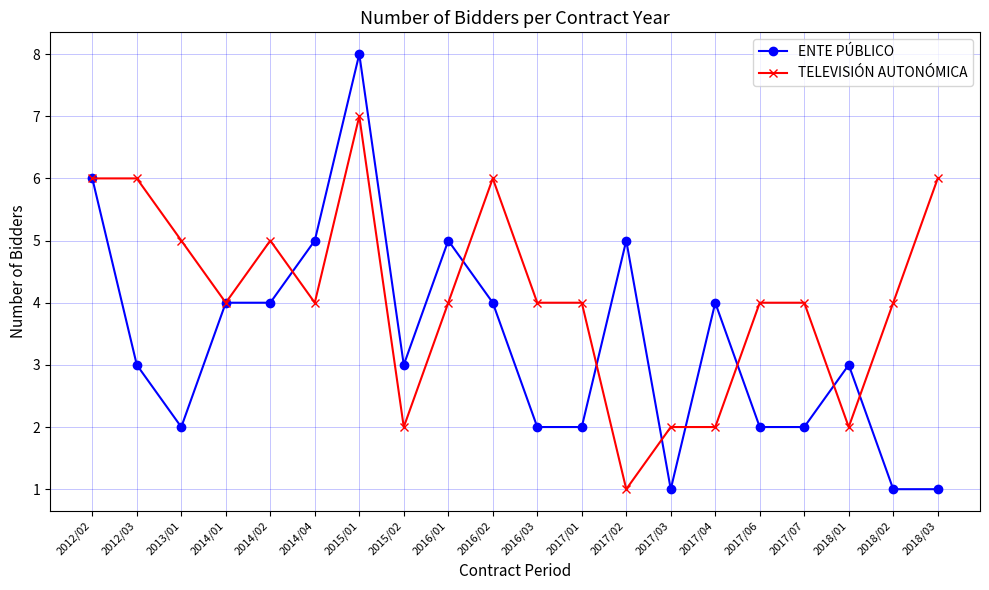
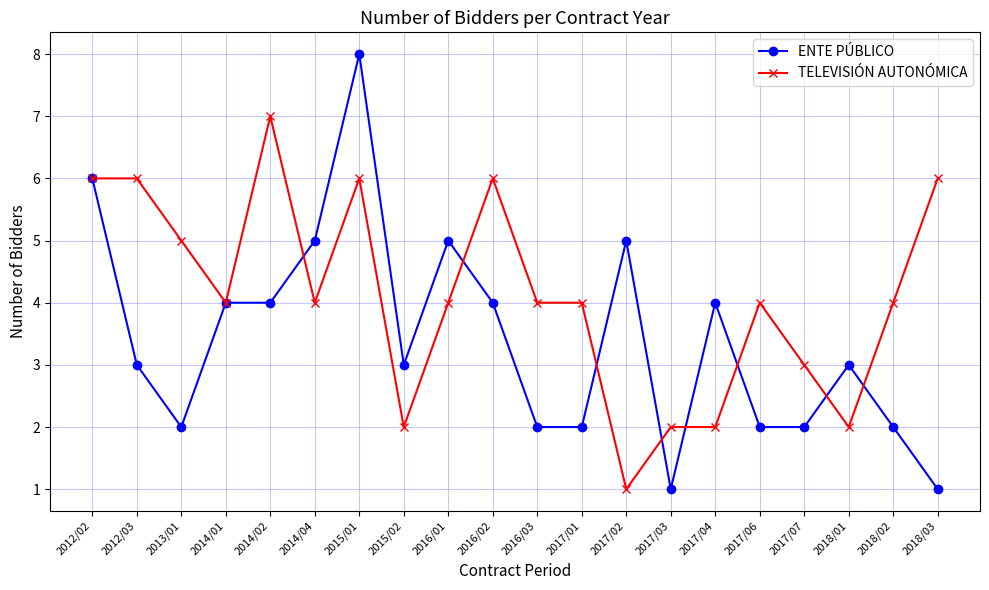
TELEVISIÓN AUTONÓMICA, 2014/02: 5 -> 7
TELEVISIÓN AUTONÓMICA, 2015/01: 7 -> 6
TELEVISIÓN AUTONÓMICA, 2017/07: 4 -> 3
ENTE PÚBLICO, 2018/02: 1 -> 2
